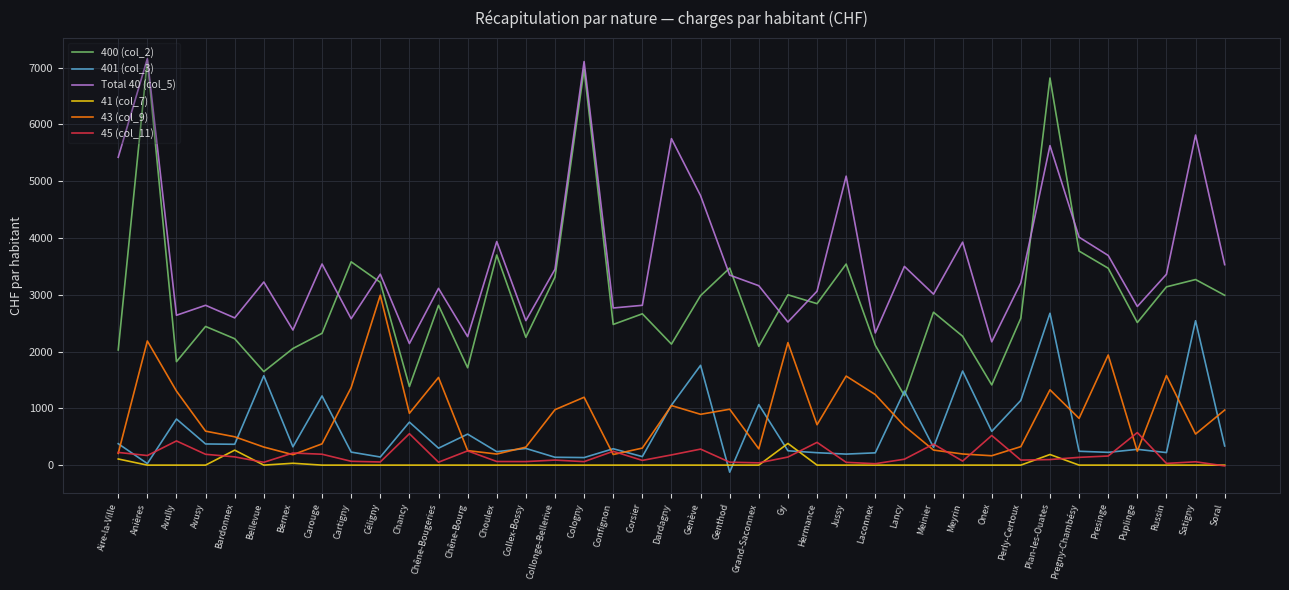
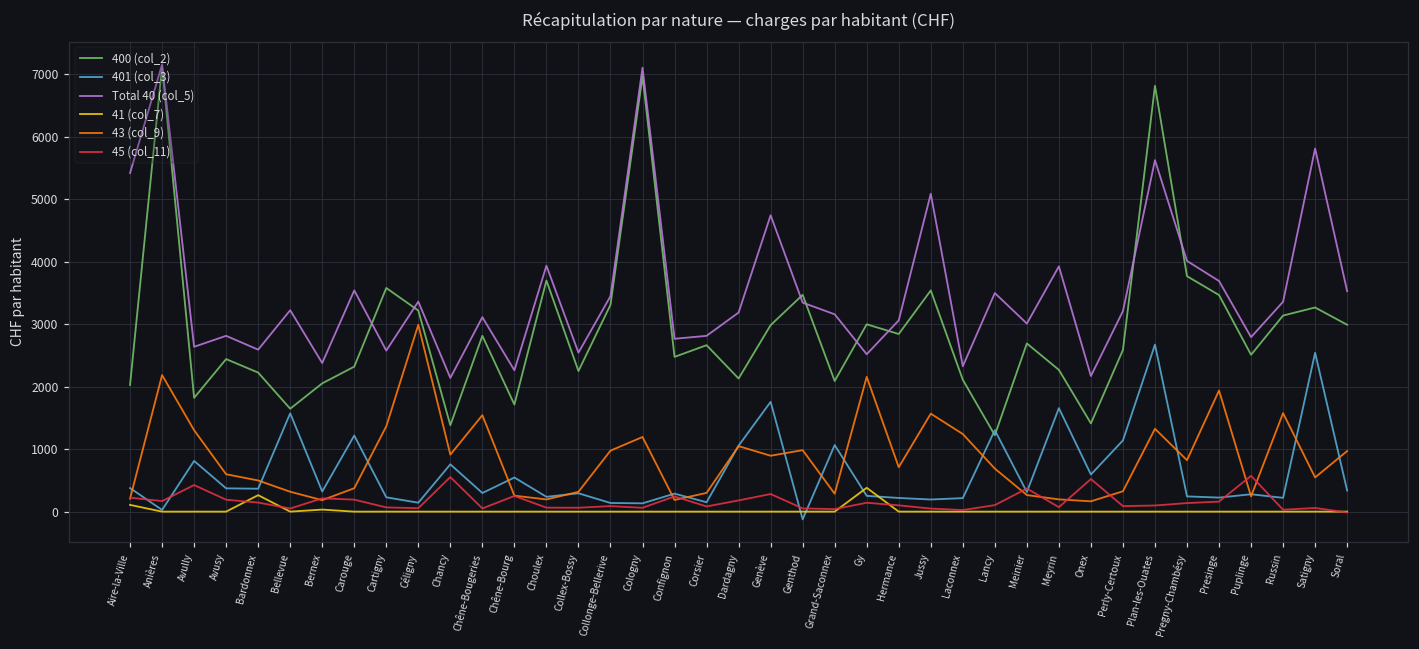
Total 40 (col_5), Dardagny: 5800 -> 3200
45 (col_11), Hermance: 400 -> 100
41 (col_7), Plan-les-Ouates: 200 -> 0
